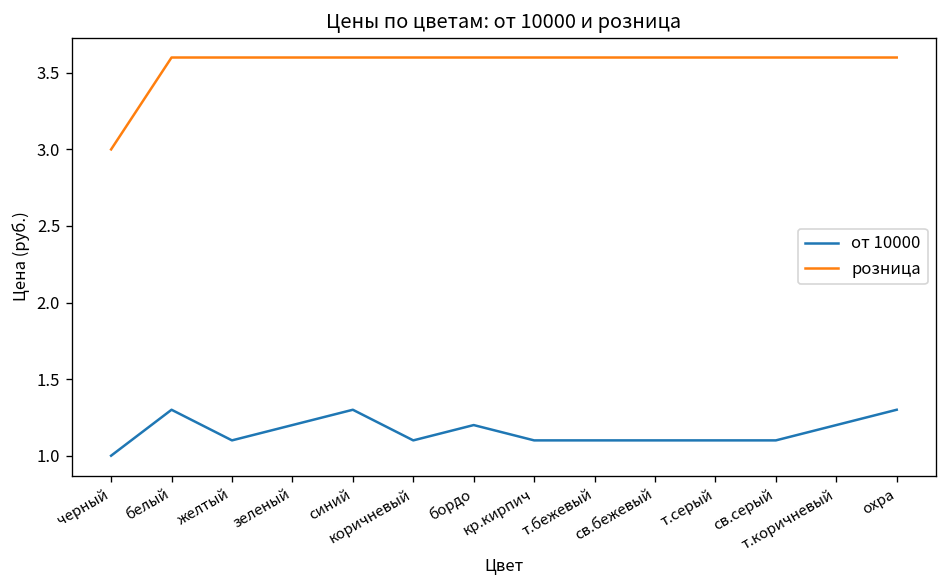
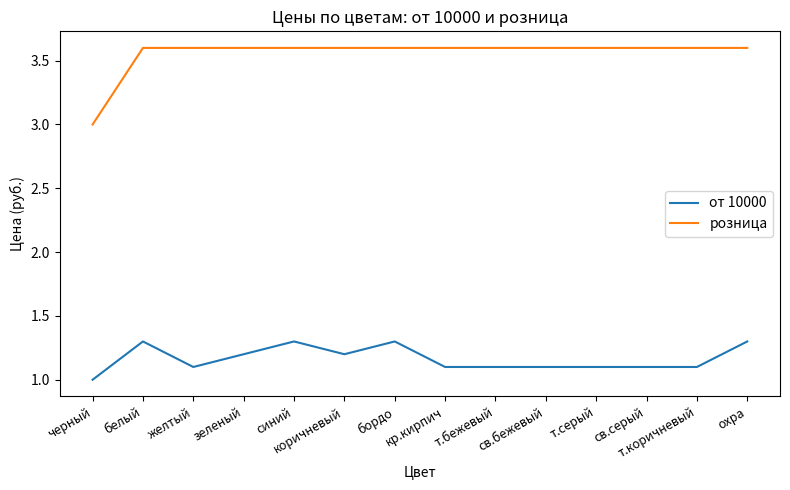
от 10000, коричневый: 1.1 -> 1.2
от 10000, бордо: 1.2 -> 1.3
от 10000, т.коричневый: 1.2 -> 1.1
